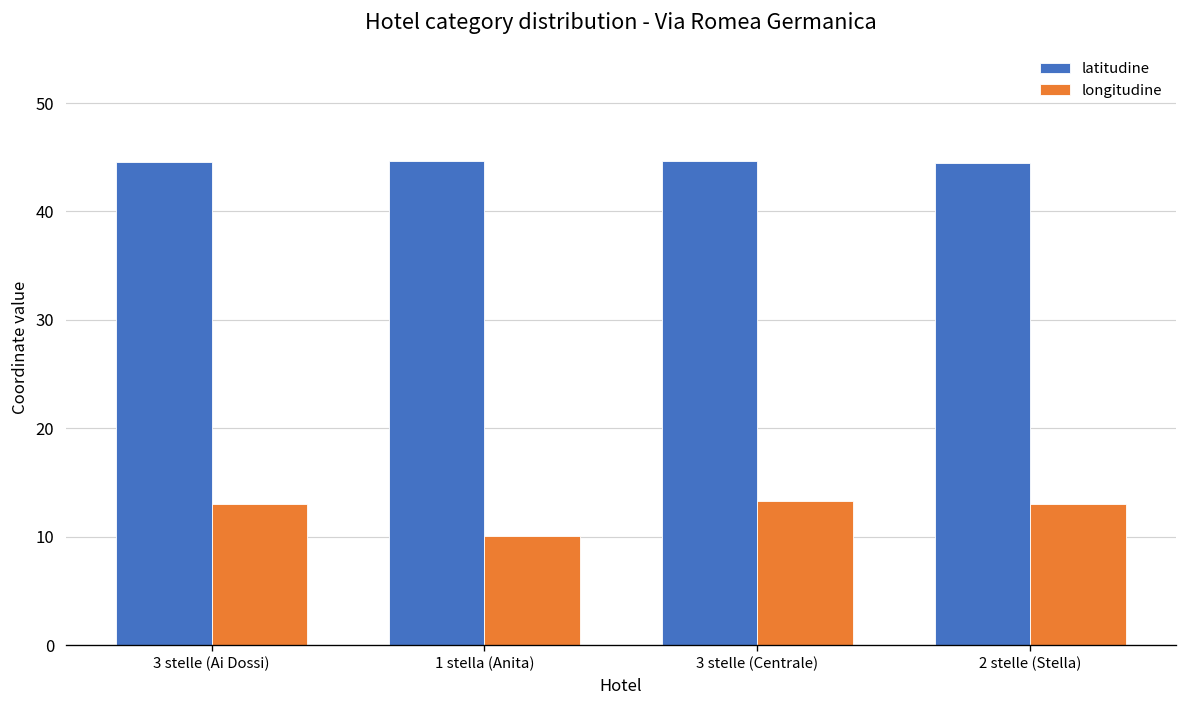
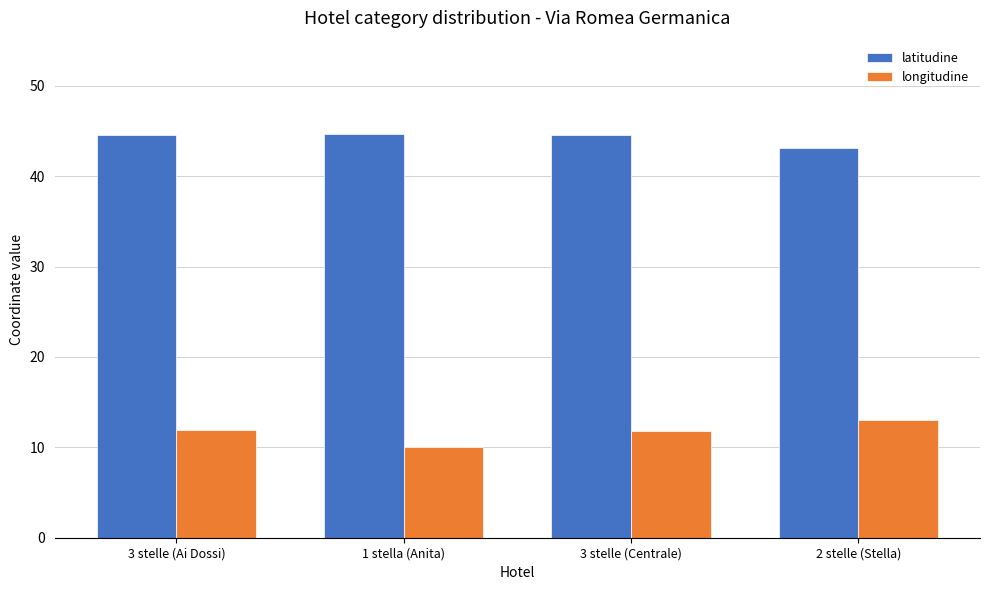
longitudine, 3 stelle (Ai Dossi): 13 -> 12
longitudine, 3 stelle (Centrale): 13 -> 12
latitudine, 2 stelle (Stella): 45 -> 43
